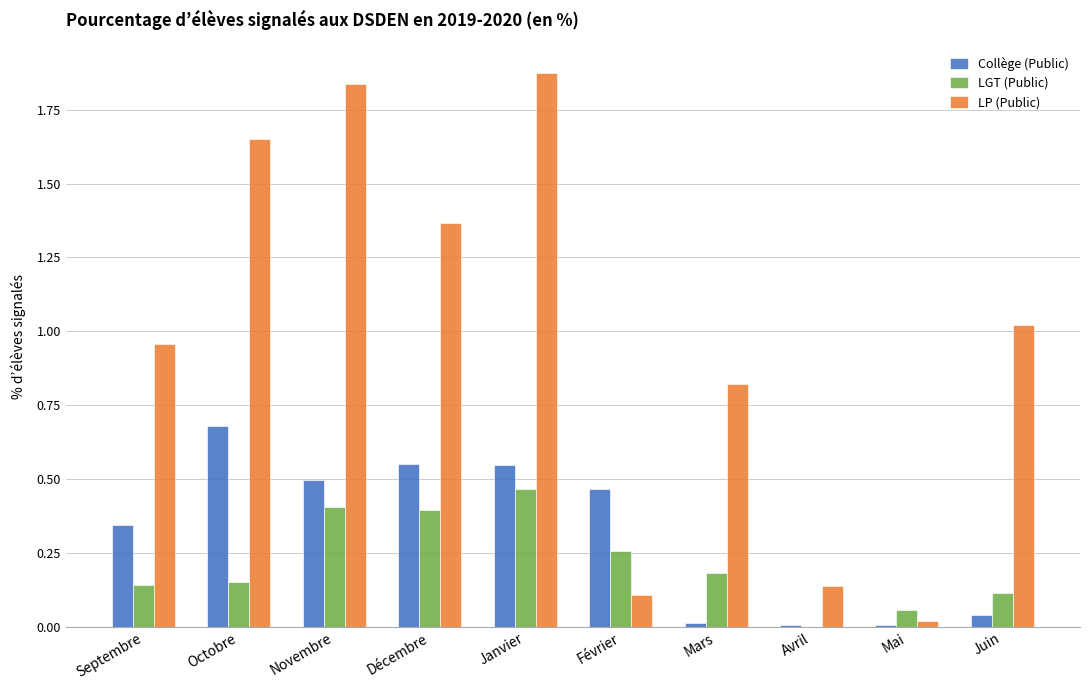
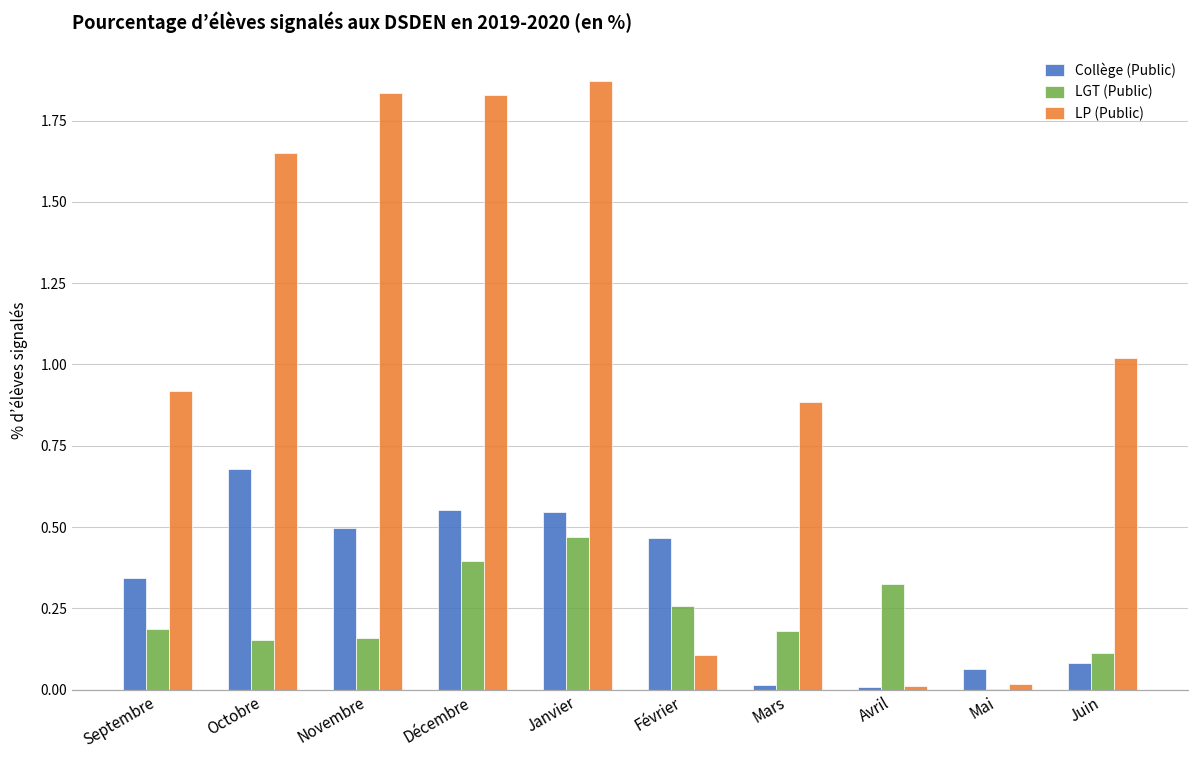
LGT (Public), Septembre: 0.14 -> 0.19
LP (Public), Septembre: 0.96 -> 0.92
LGT (Public), Novembre: 0.41 -> 0.16
LP (Public), Décembre: 1.37 -> 1.83
LP (Public), Mars: 0.82 -> 0.88
LGT (Public), Avril: 0.00 -> 0.33
LP (Public), Avril: 0.14 -> 0.01
Collège (Public), Mai: 0.01 -> 0.06
LGT (Public), Mai: 0.06 -> 0.00
Collège (Public), Juin: 0.04 -> 0.08
